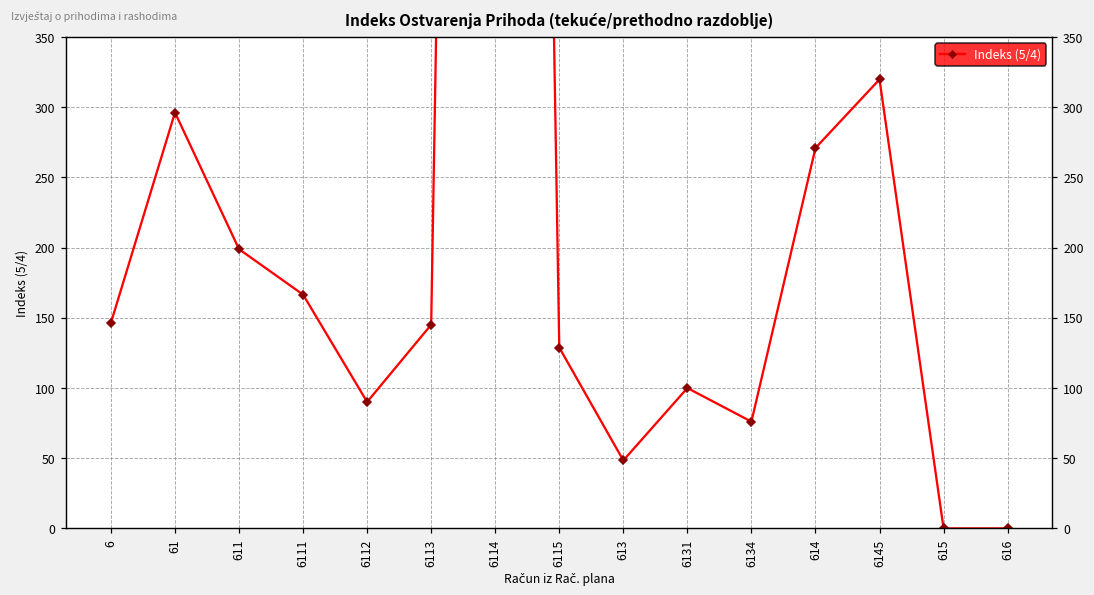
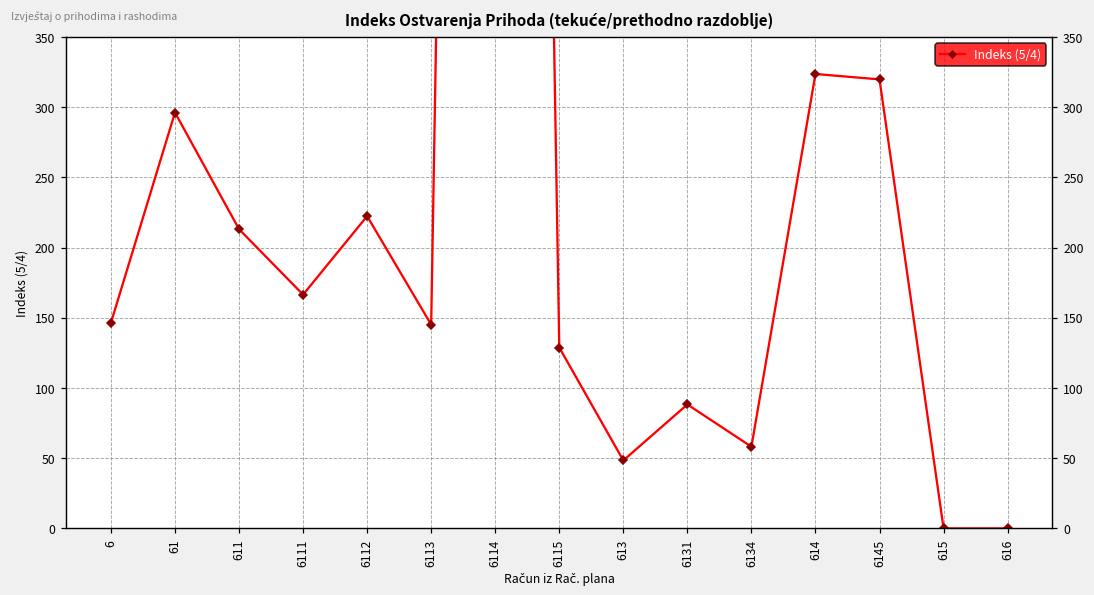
611: 199 -> 213
6112: 90 -> 222
6131: 100 -> 88
6134: 76 -> 58
614: 271 -> 324
